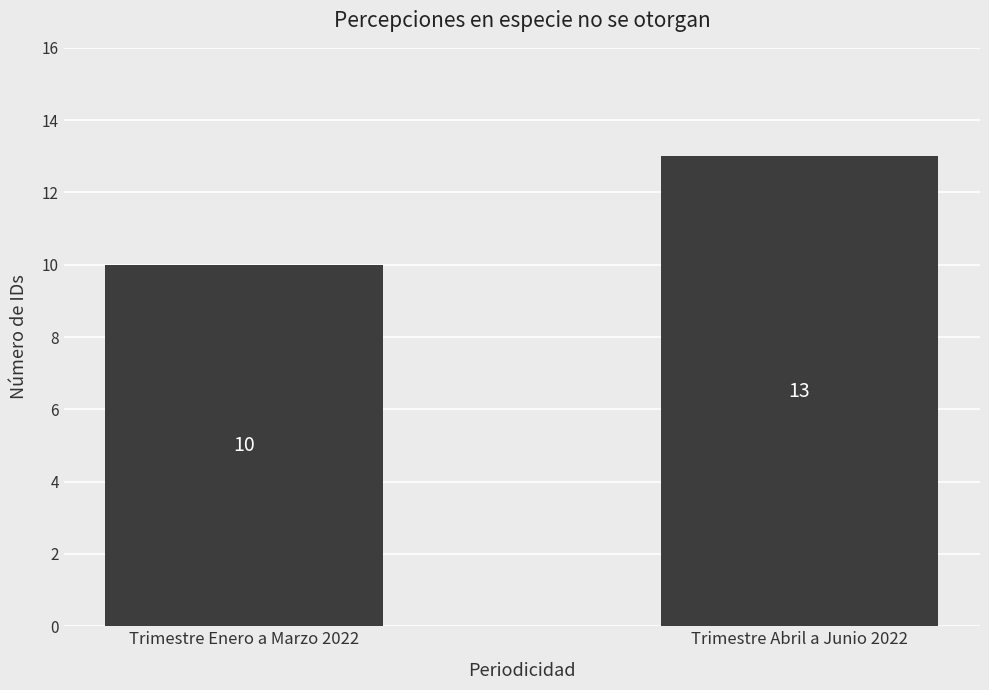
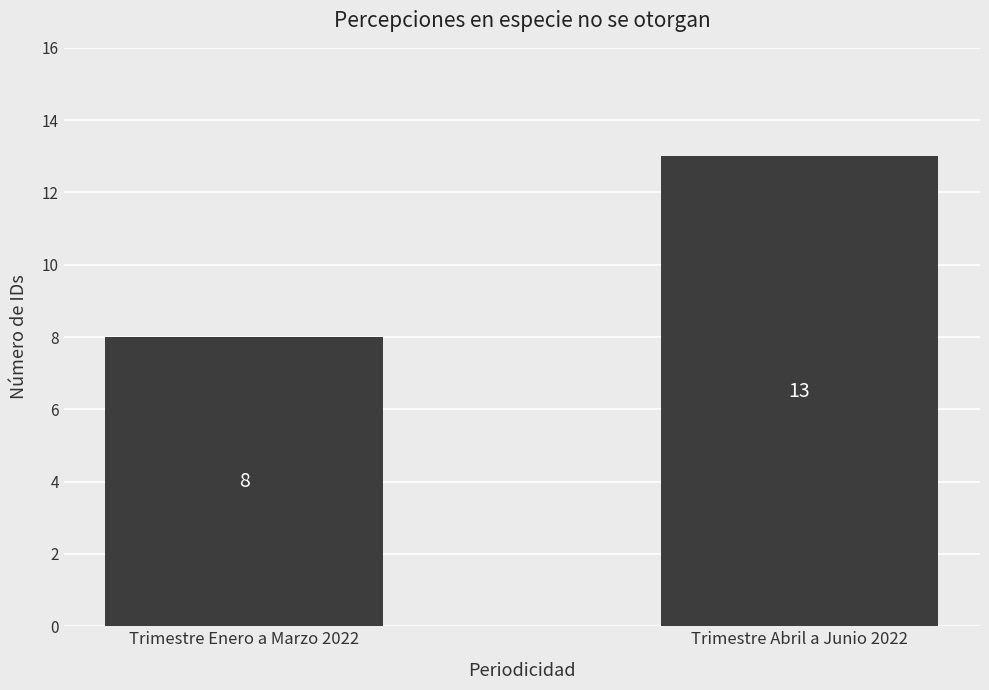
Trimestre Enero a Marzo 2022: 10 -> 8
